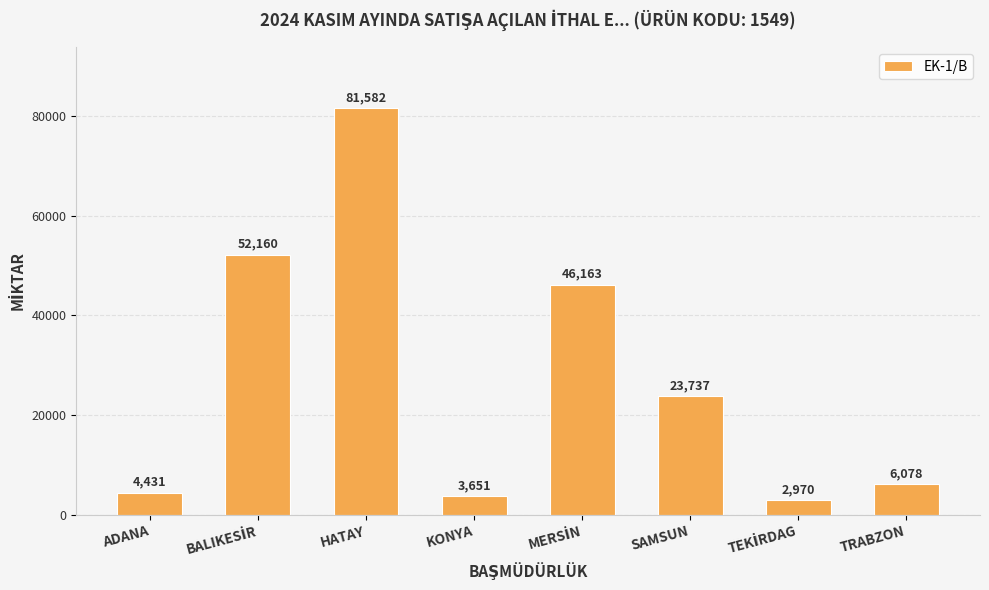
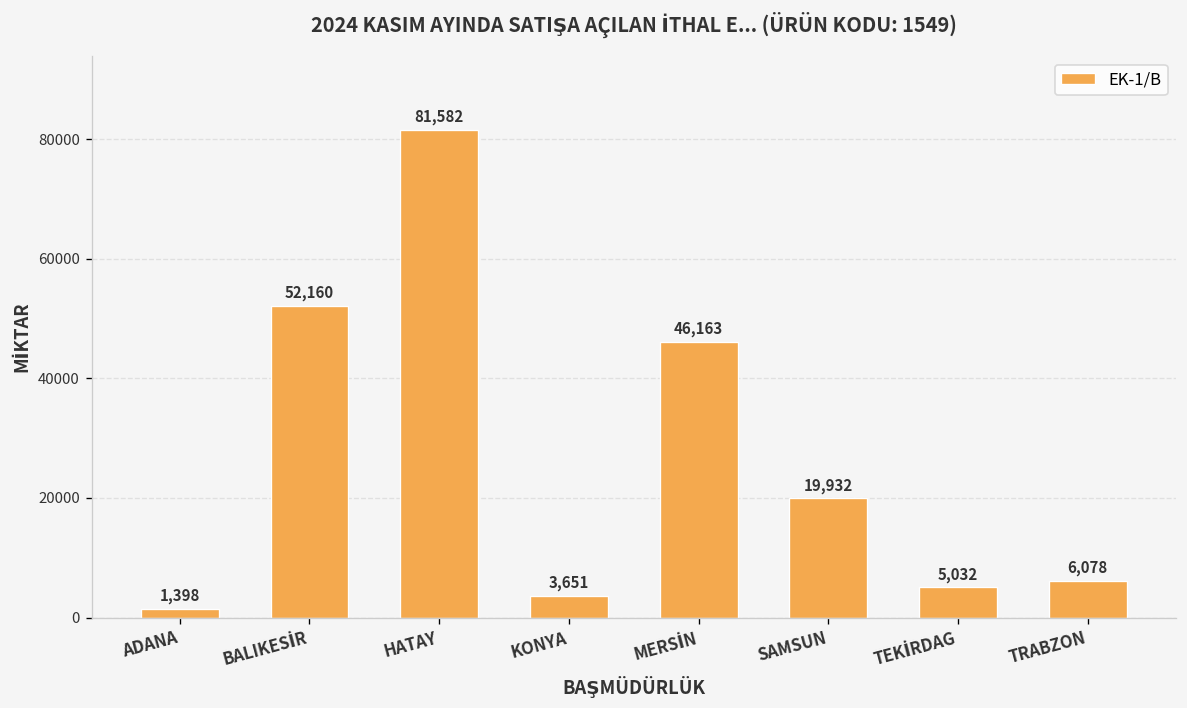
ADANA: 4,431 -> 1,398
SAMSUN: 23,737 -> 19,932
TEKİRDAG: 2,970 -> 5,032
